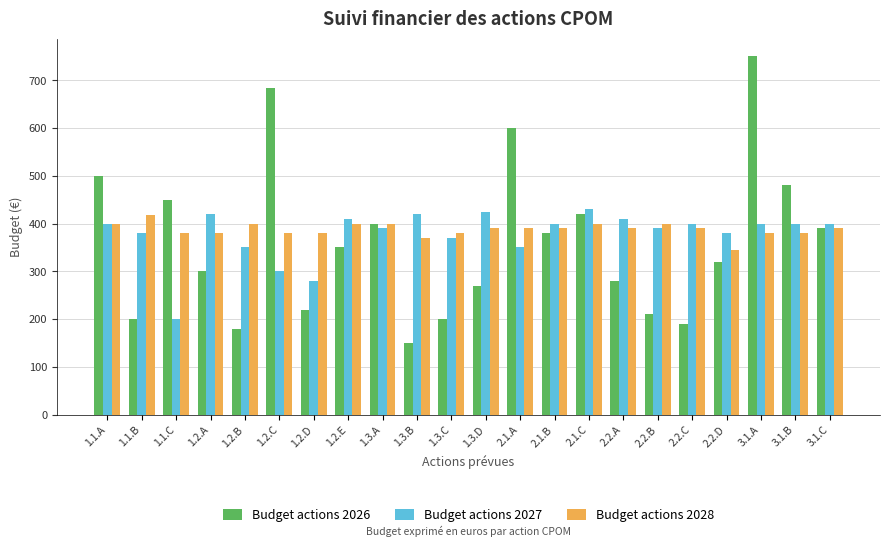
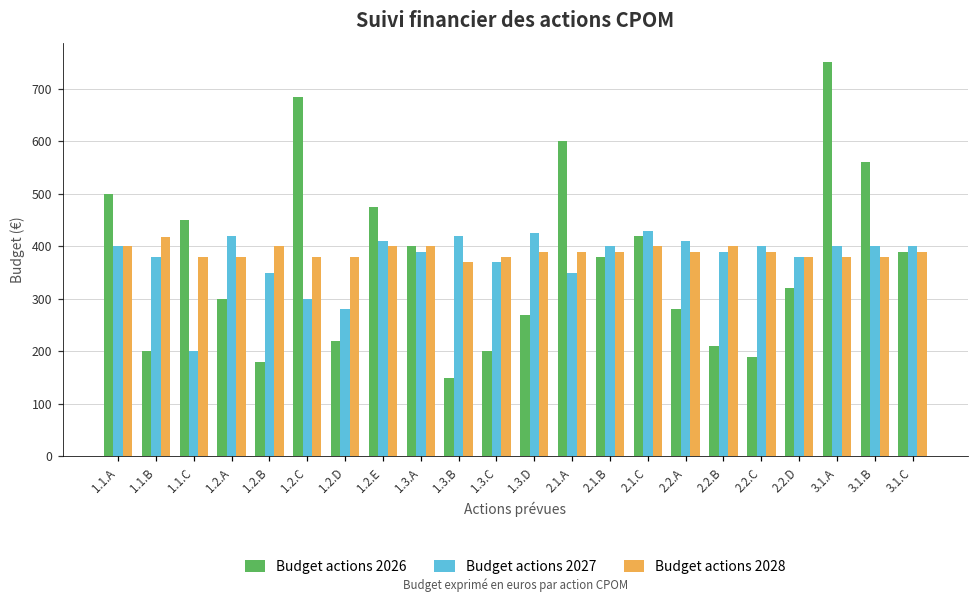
Budget actions 2026, 1.2.E: 350 -> 470
Budget actions 2028, 2.2.D: 350 -> 380
Budget actions 2026, 3.1.B: 480 -> 560
